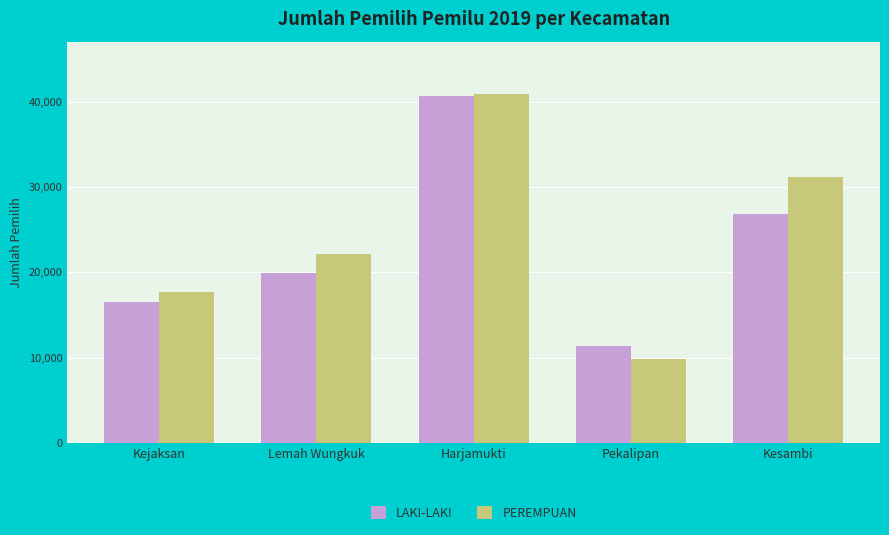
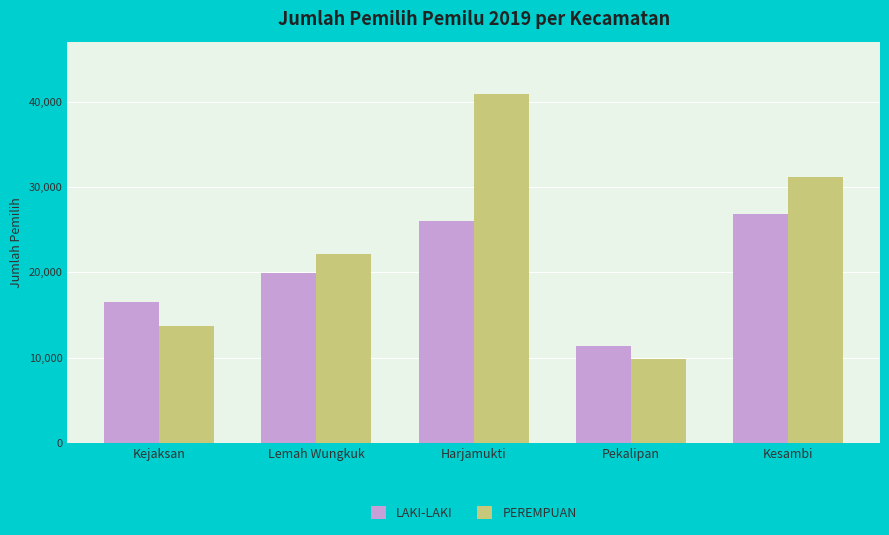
PEREMPUAN, Kejaksan: 18,000 -> 14,000
LAKI-LAKI, Harjamukti: 41,000 -> 26,000
